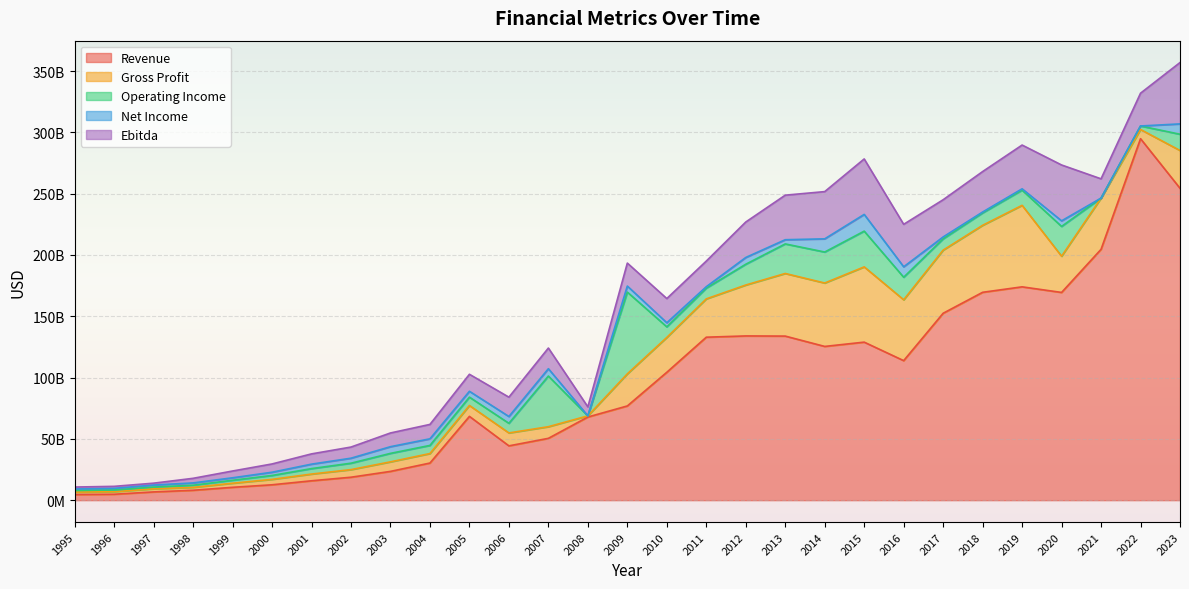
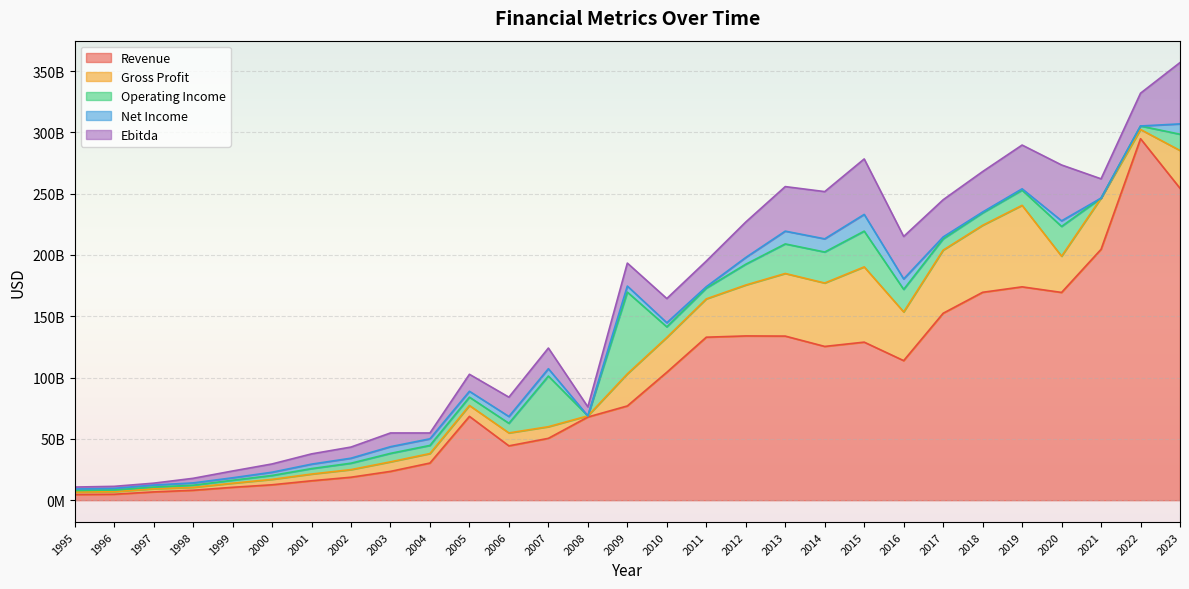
Ebitda, 2004: 12000000000 -> 5000000000
Net Income, 2013: 3000000000 -> 10000000000
Gross Profit, 2016: 50000000000 -> 40000000000
